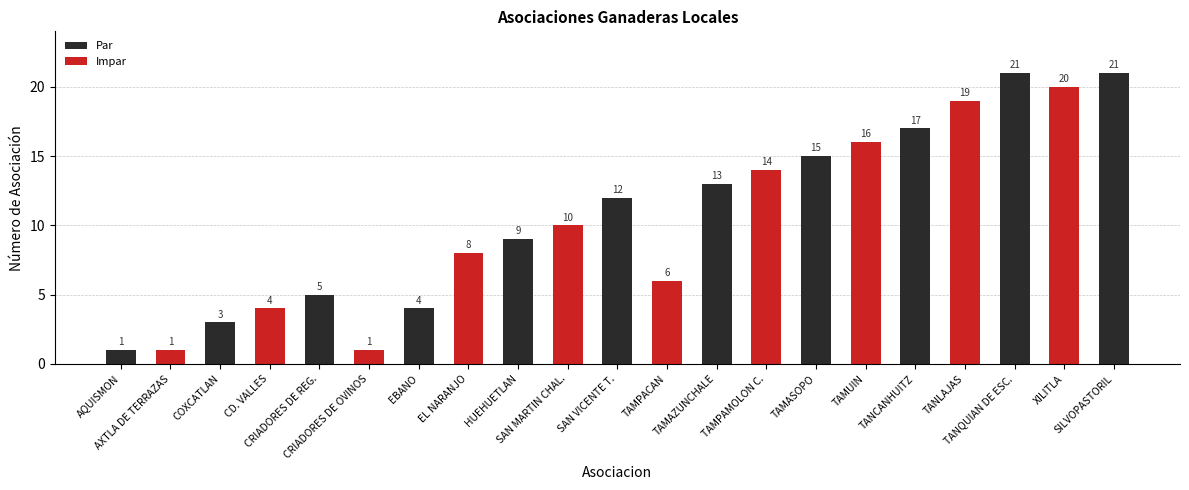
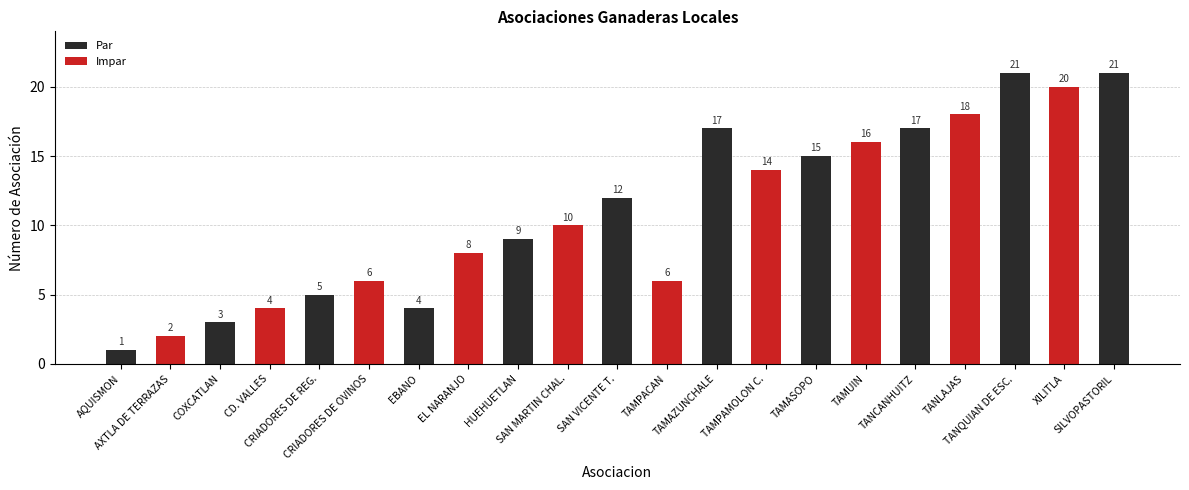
AXTLA DE TERRAZAS: 1 -> 2
CRIADORES DE OVINOS: 1 -> 6
TAMAZUNCHALE: 13 -> 17
TANLAJAS: 19 -> 18
